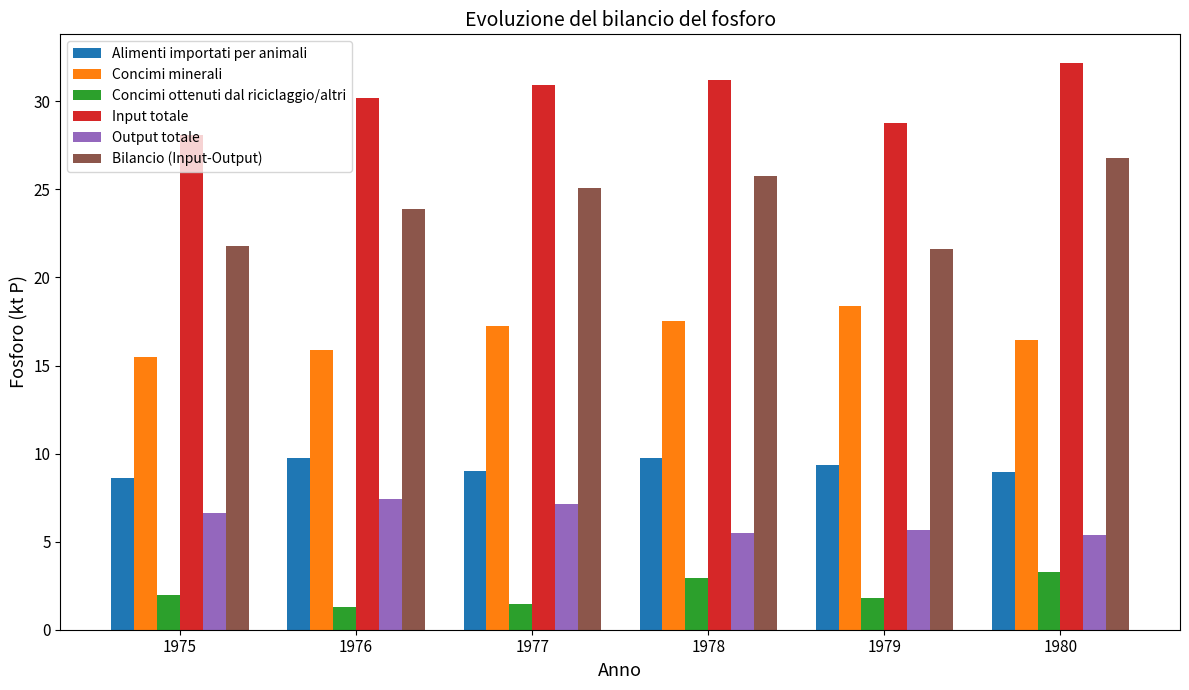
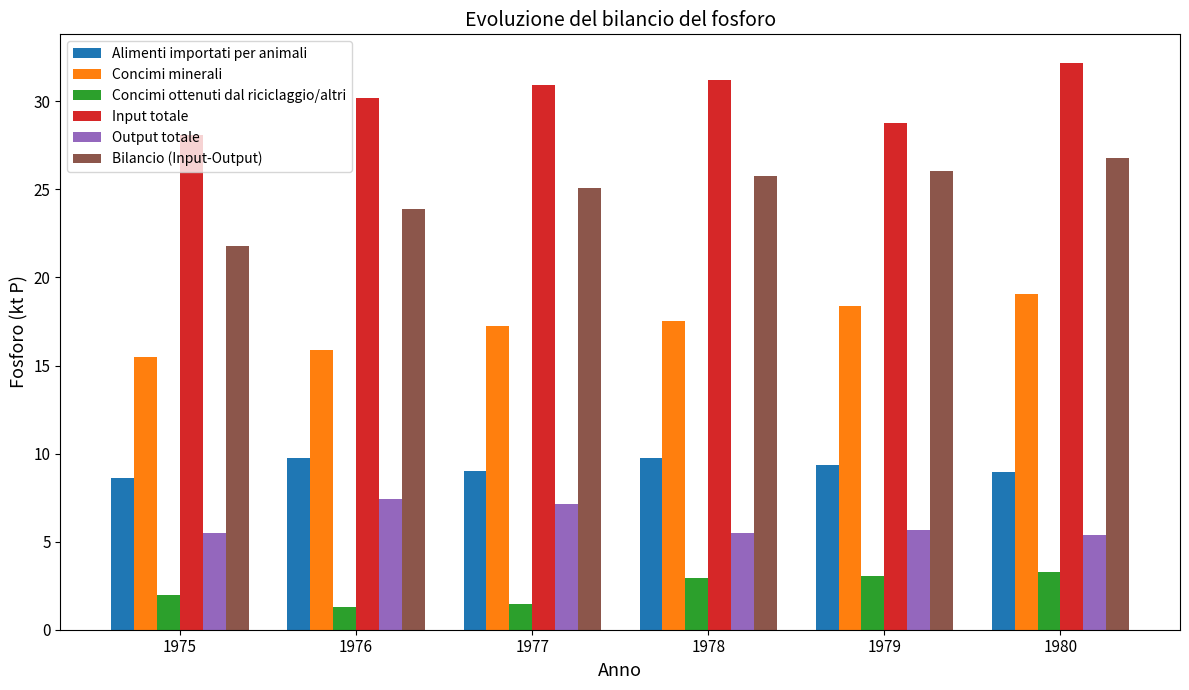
Output totale, 1975: 6.6 -> 5.5
Concimi ottenuti dal riciclaggio/altri, 1979: 1.8 -> 3.1
Bilancio (Input-Output), 1979: 21.6 -> 26.0
Concimi minerali, 1980: 16.4 -> 19.1
